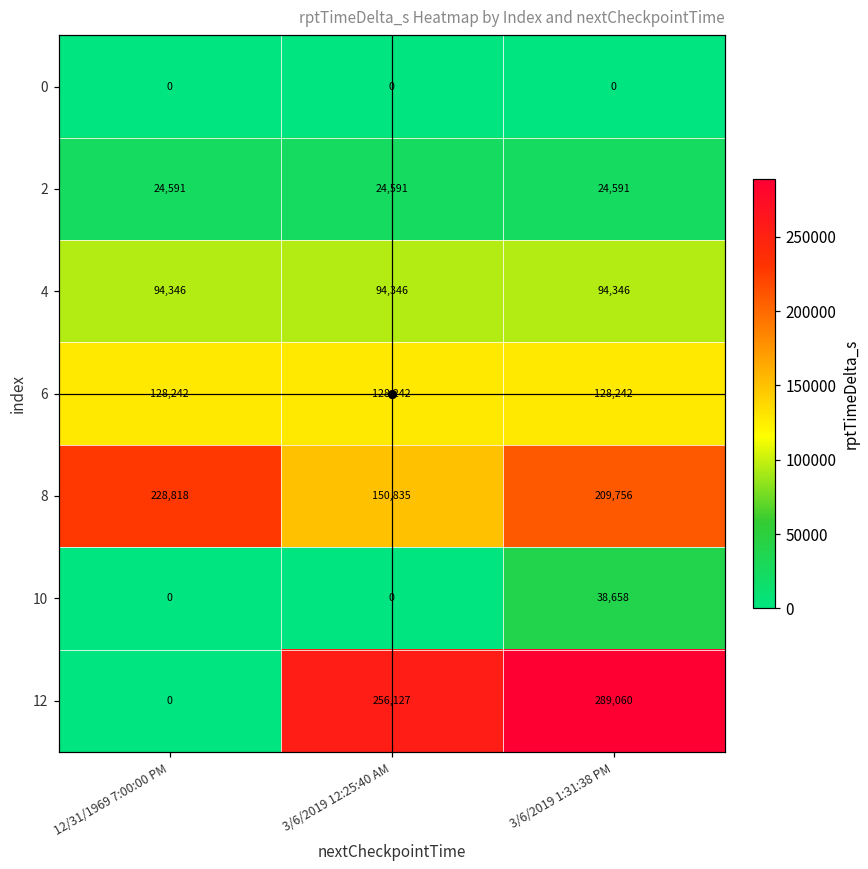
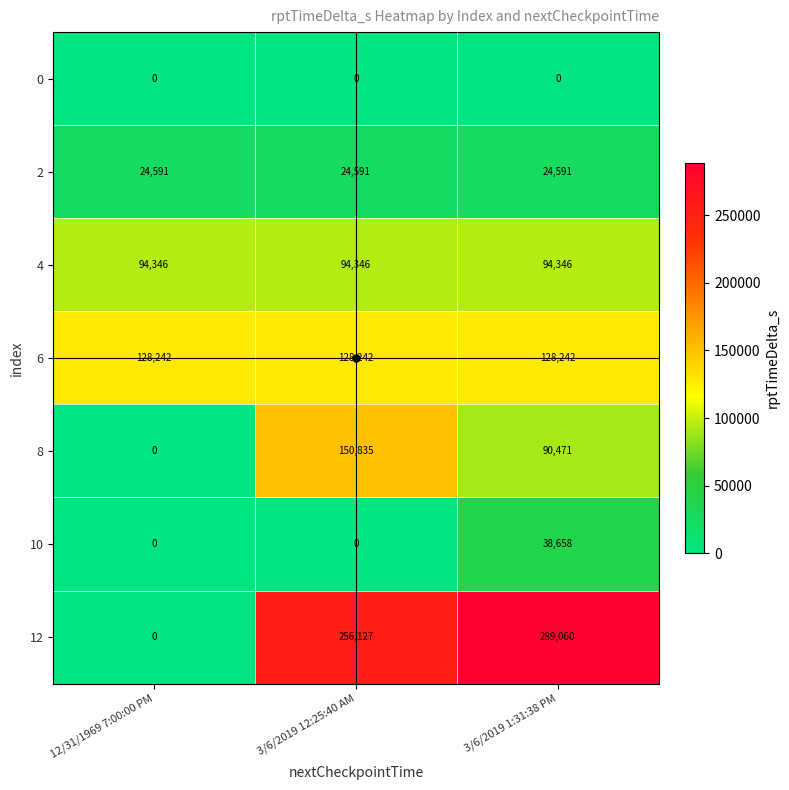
8, 12/31/1969 7:00:00 PM: 228,818 -> 0
8, 3/6/2019 1:31:38 PM: 209,756 -> 90,471
